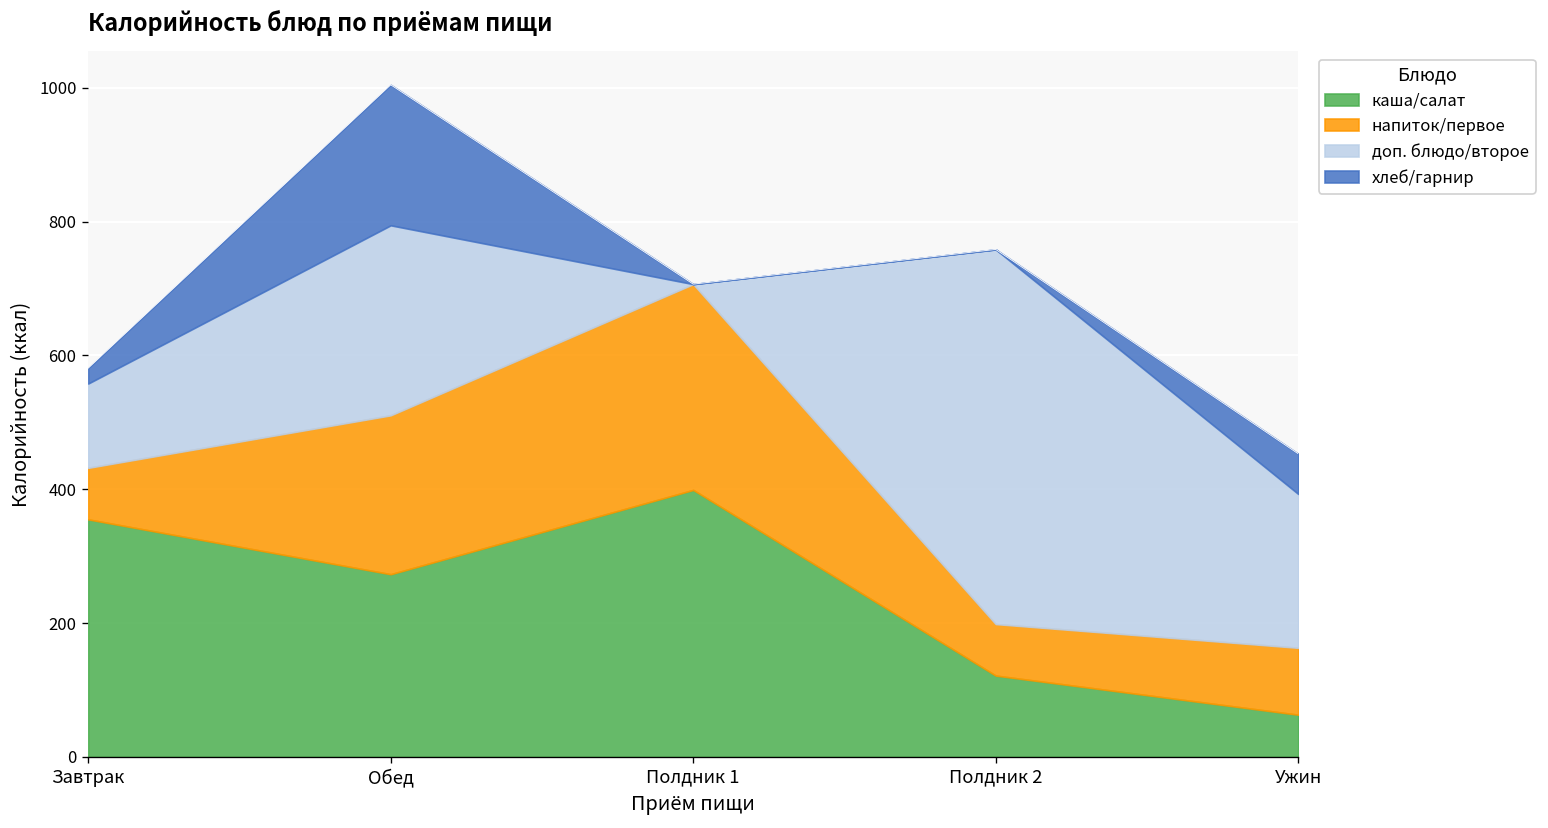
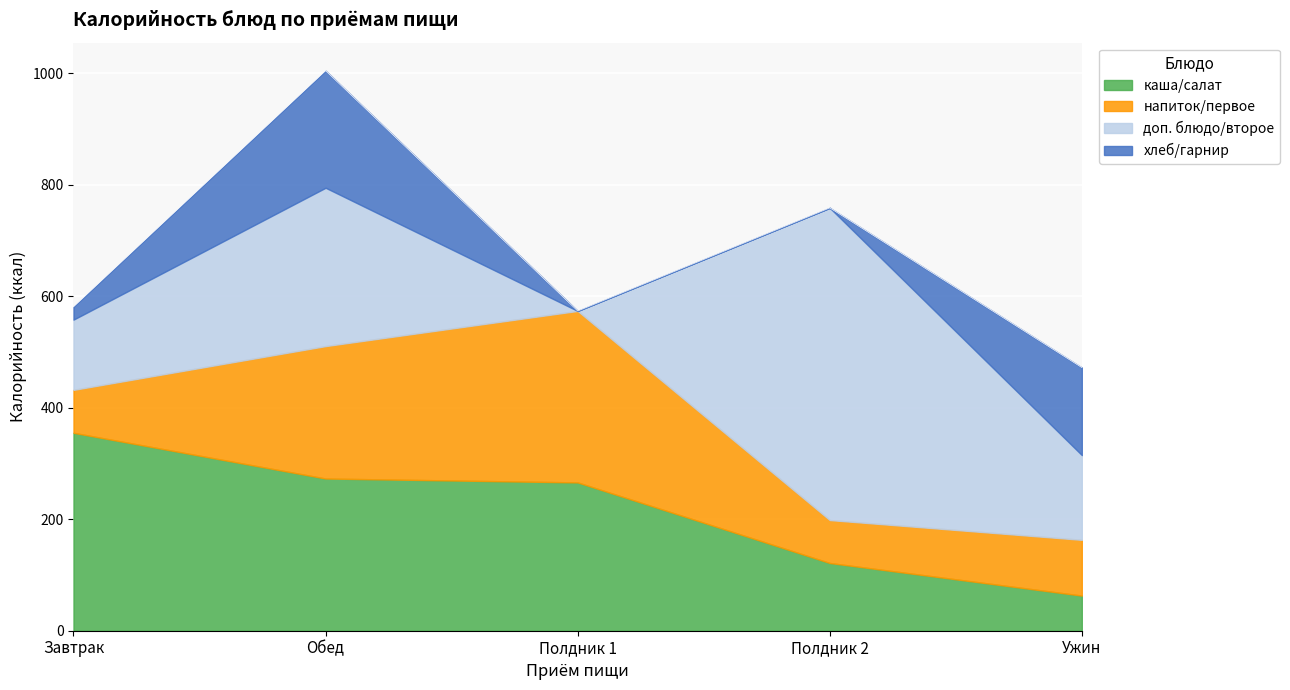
каша/салат, Полдник 1: 400 -> 270
доп. блюдо/второе, Ужин: 230 -> 150
хлеб/гарнир, Ужин: 60 -> 160
